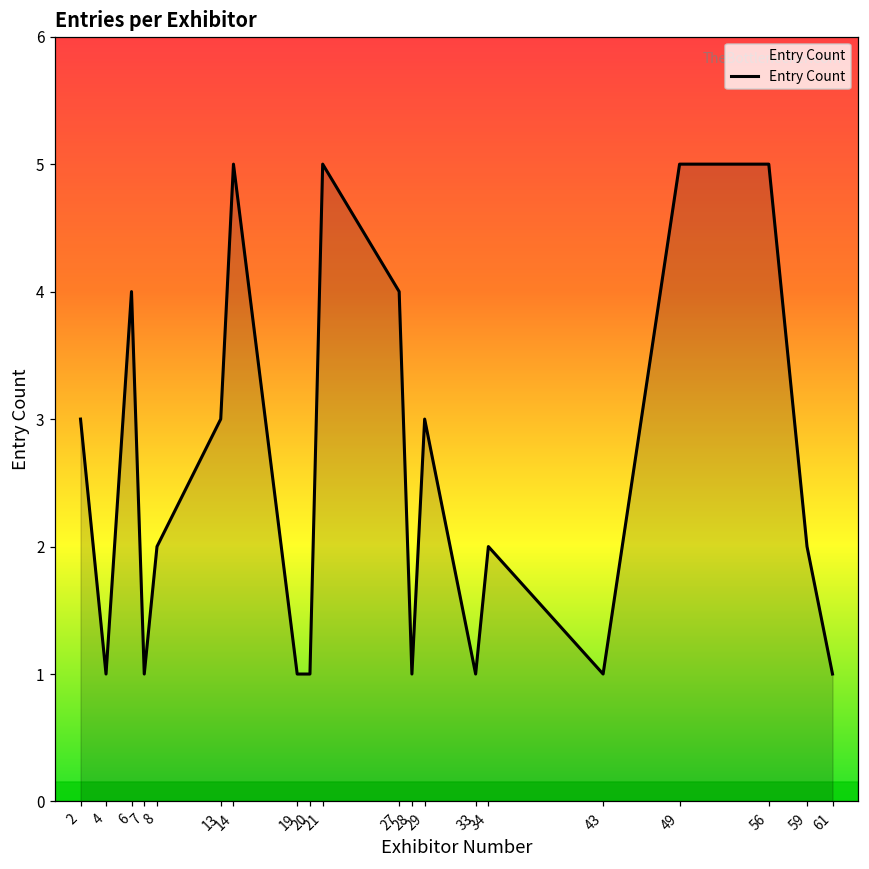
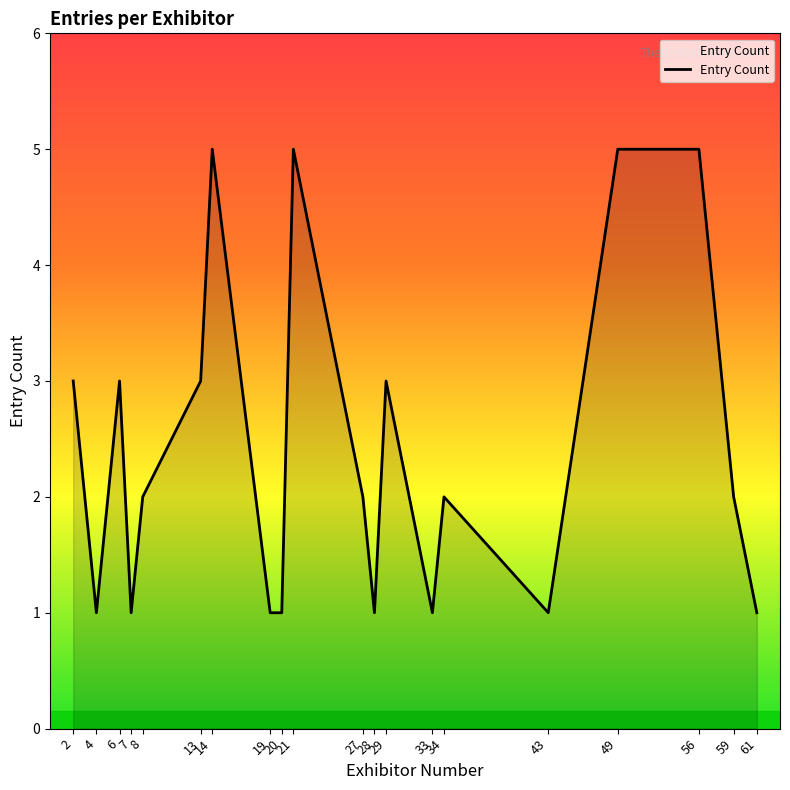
6: 4 -> 3
27: 4 -> 2
